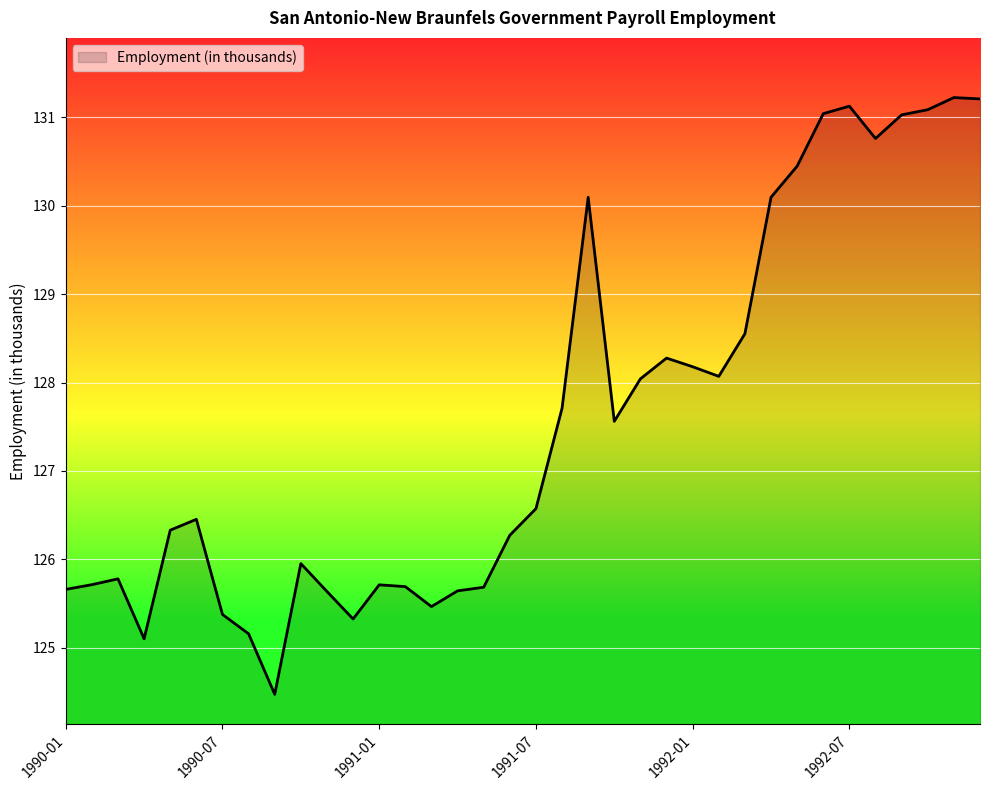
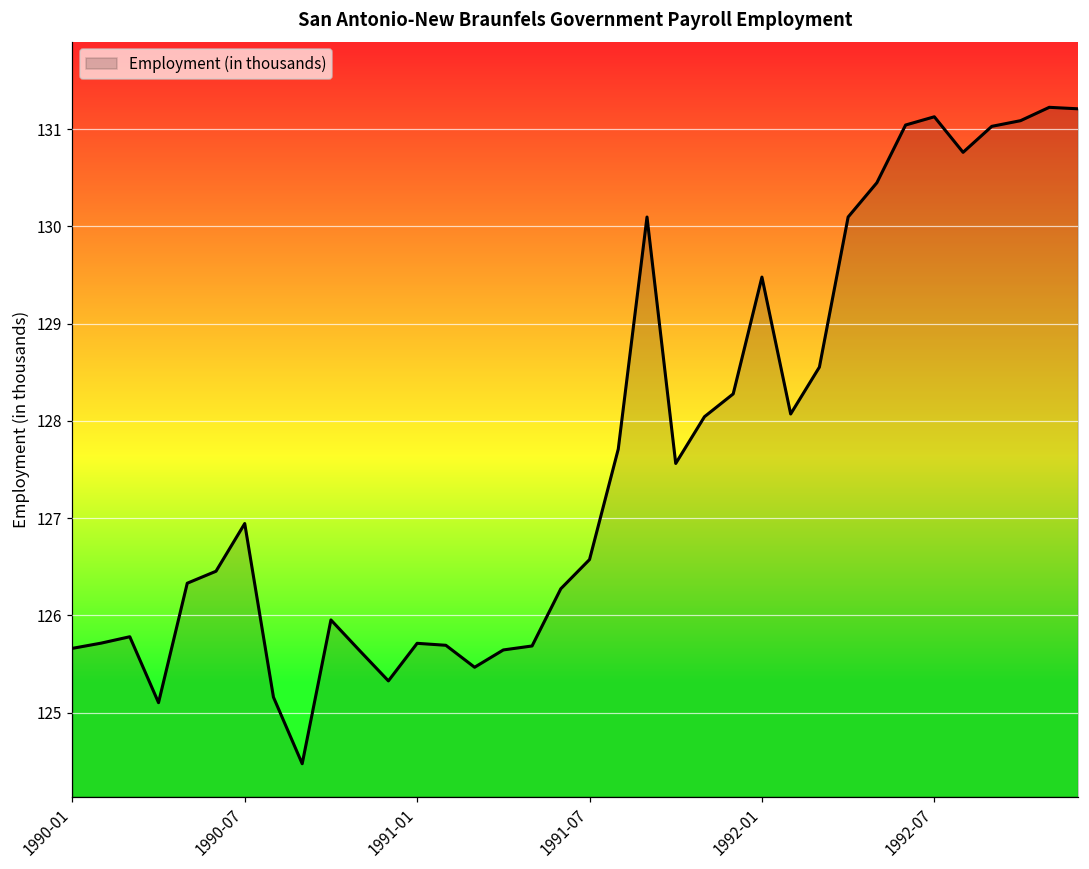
1990-07: 125.4 -> 126.9
1992-01: 128.2 -> 129.5
